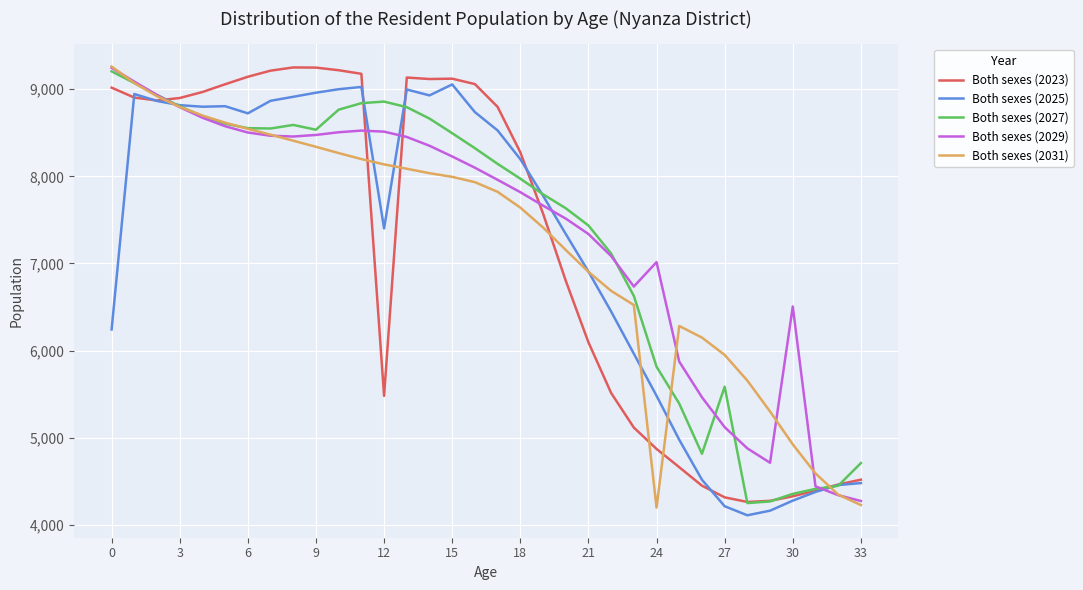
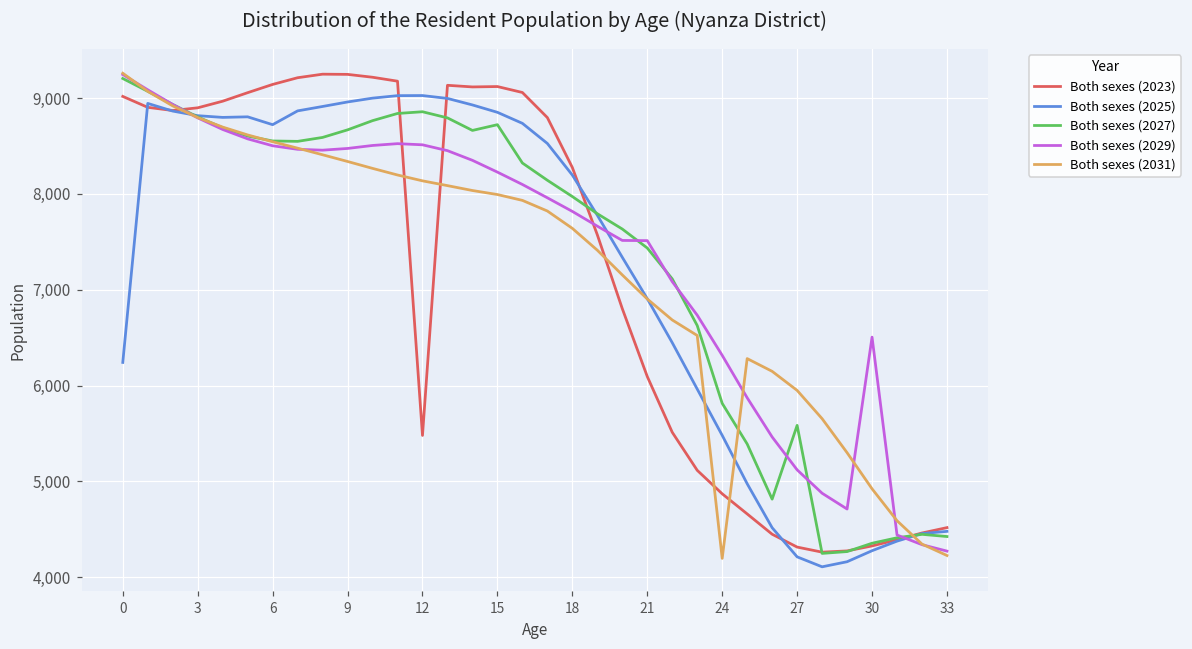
Both sexes (2027), 9: 8,500 -> 8,700
Both sexes (2025), 12: 7,400 -> 9,000
Both sexes (2025), 15: 9,100 -> 8,900
Both sexes (2027), 15: 8,500 -> 8,700
Both sexes (2029), 21: 7,300 -> 7,500
Both sexes (2029), 24: 7,000 -> 6,300
Both sexes (2027), 33: 4,700 -> 4,400
